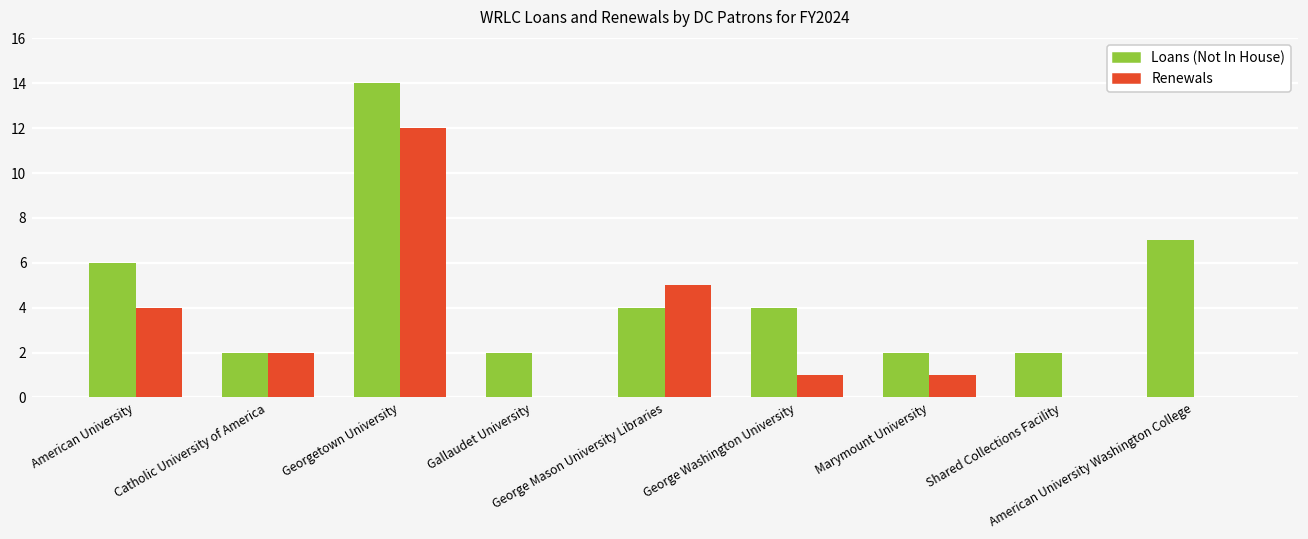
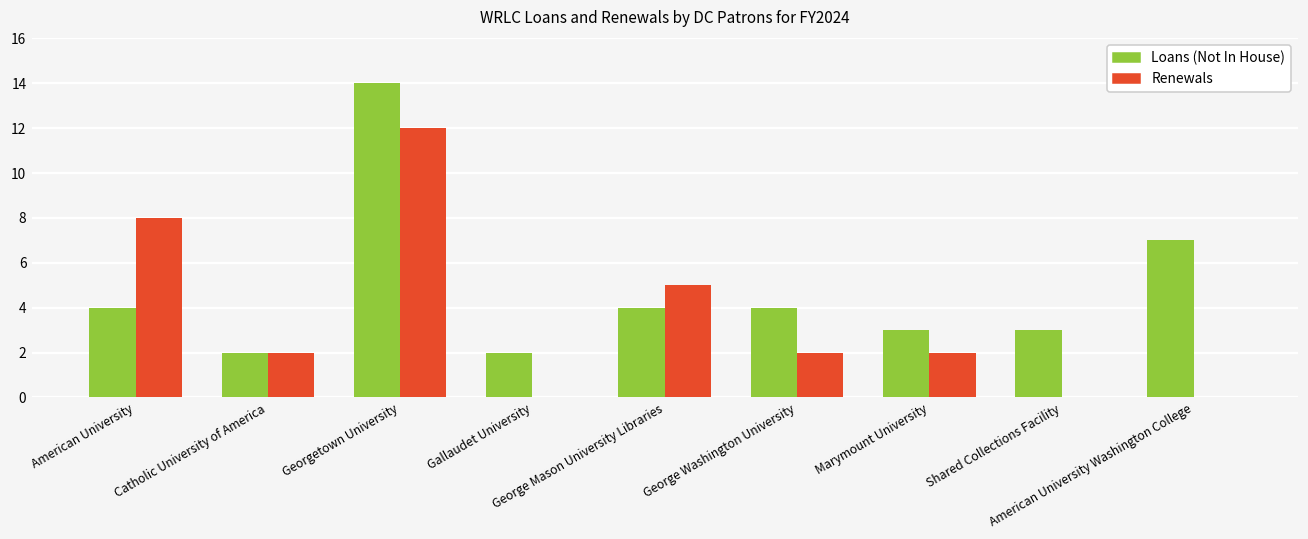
Loans (Not In House), American University: 6 -> 4
Renewals, American University: 4 -> 8
Renewals, George Washington University: 1 -> 2
Loans (Not In House), Marymount University: 2 -> 3
Renewals, Marymount University: 1 -> 2
Loans (Not In House), Shared Collections Facility: 2 -> 3
